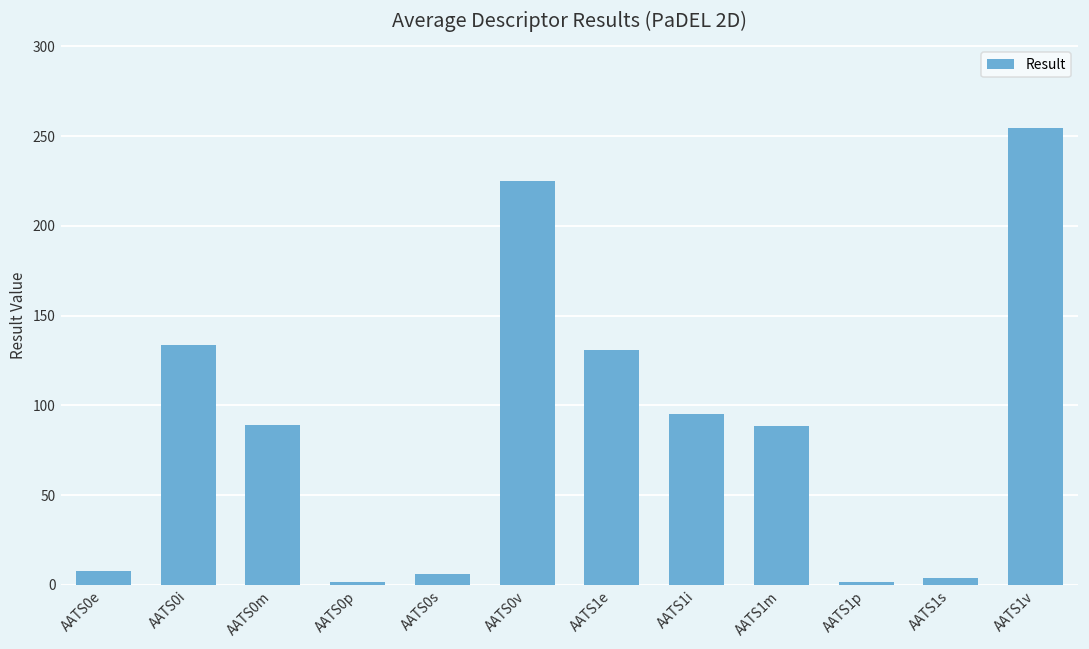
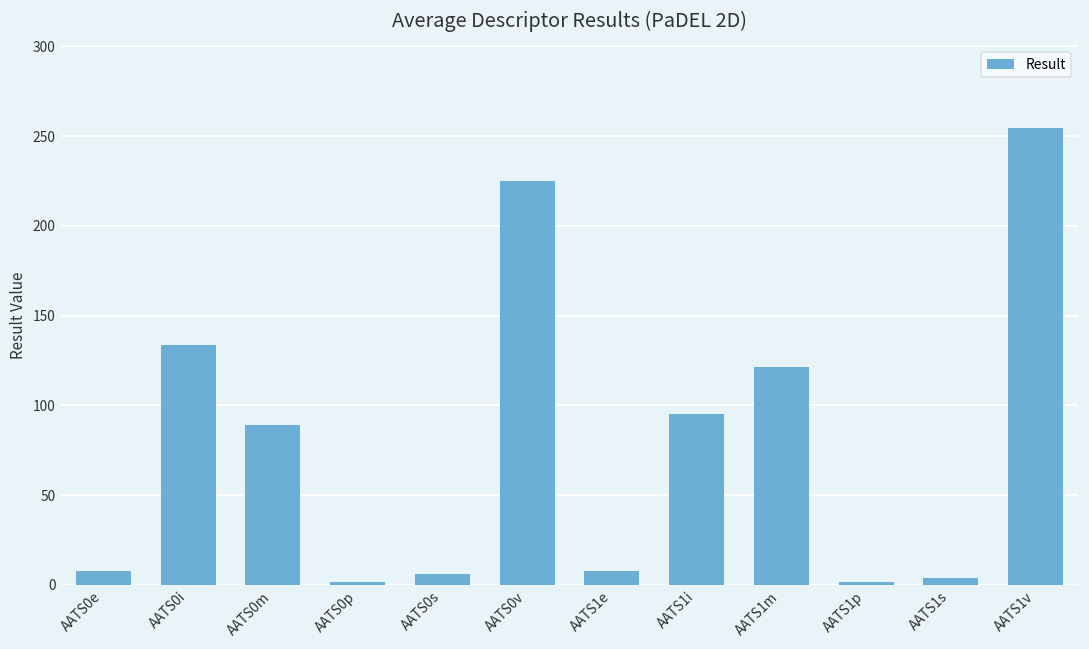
AATS1e: 131 -> 8
AATS1m: 89 -> 121
